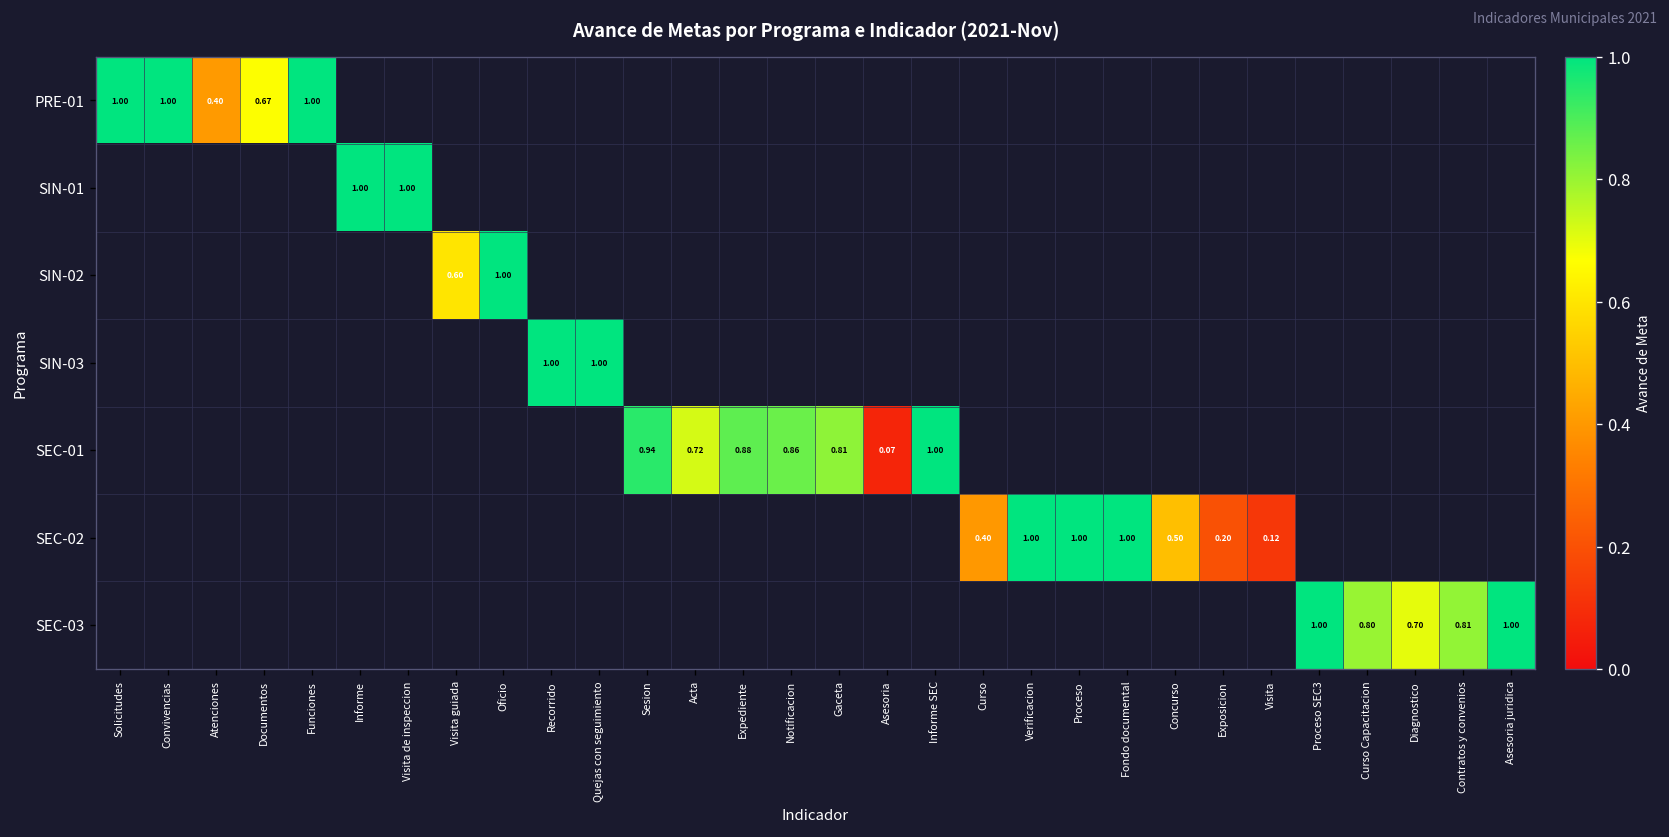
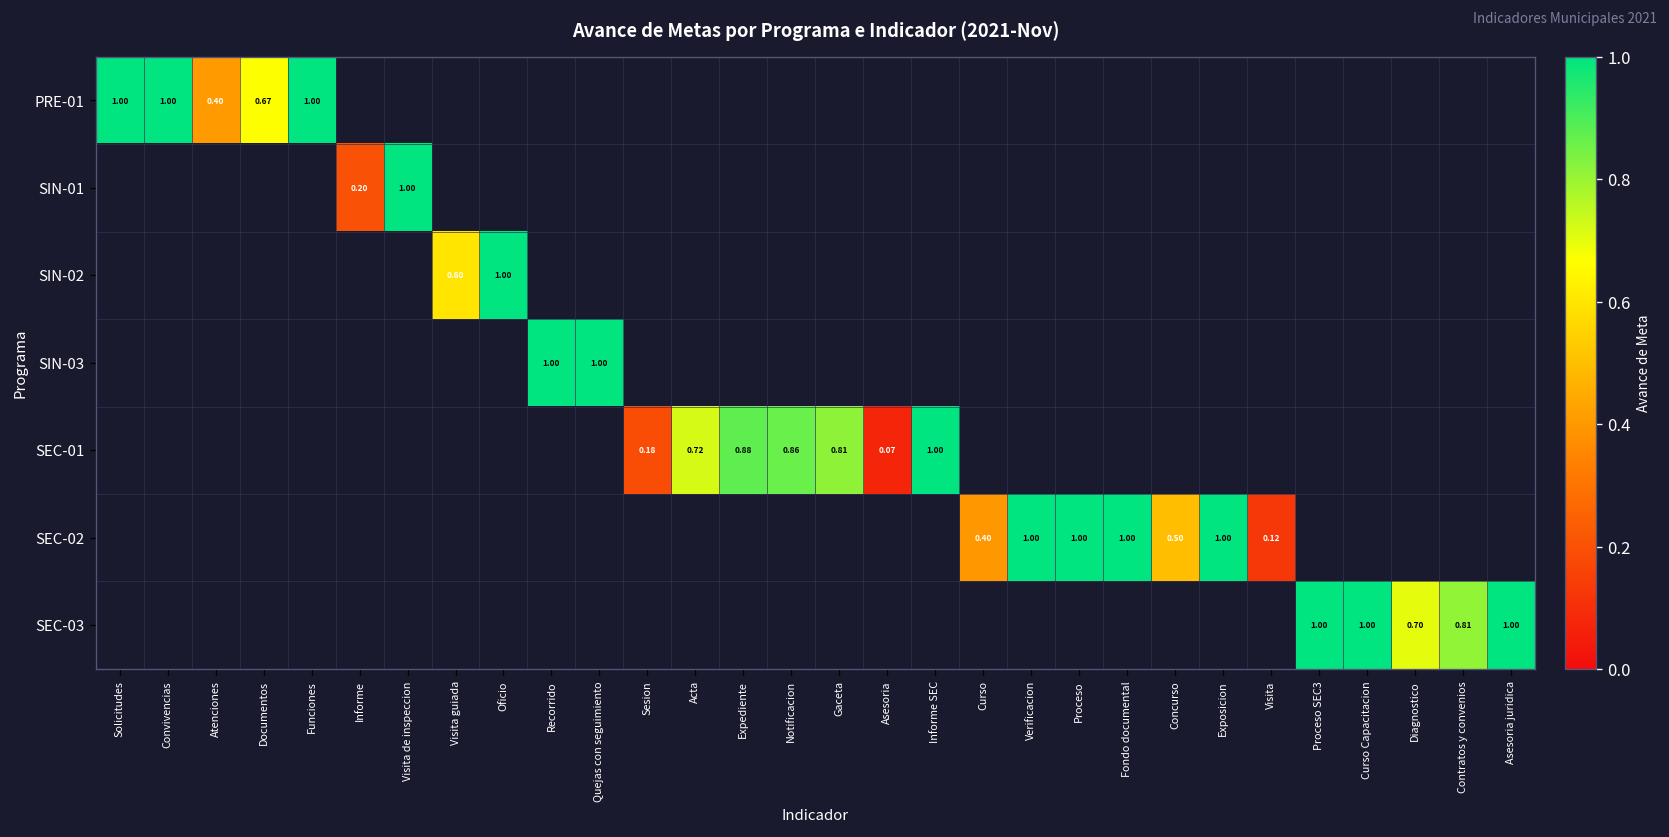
SIN-01, Informe: 1.00 -> 0.20
SEC-01, Sesion: 0.94 -> 0.18
SEC-02, Exposicion: 0.20 -> 1.00
SEC-03, Curso Capacitacion: 0.80 -> 1.00
